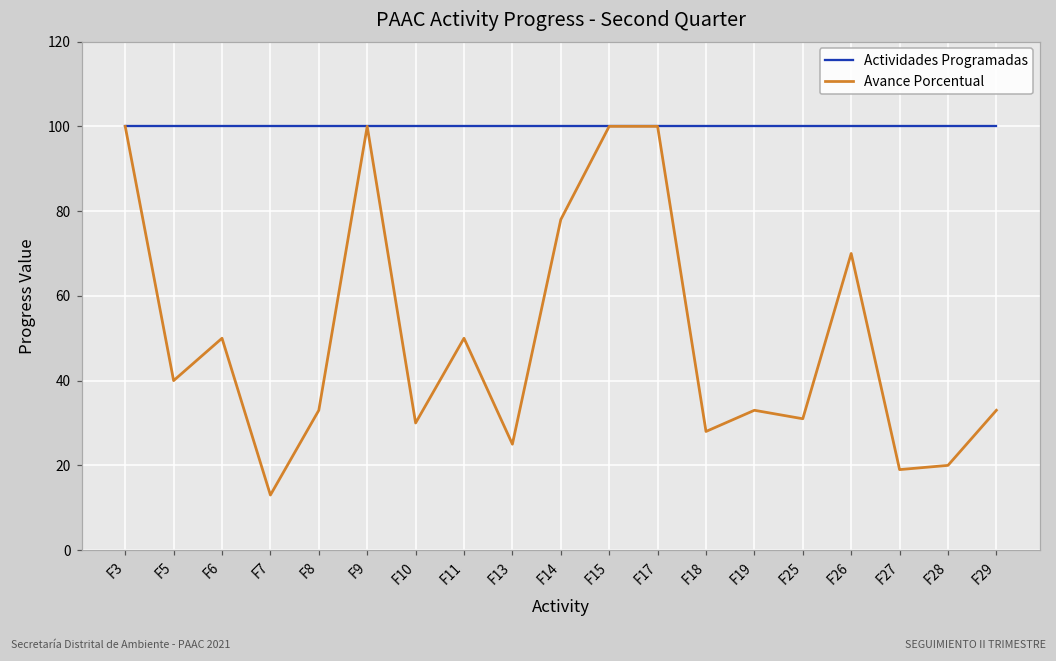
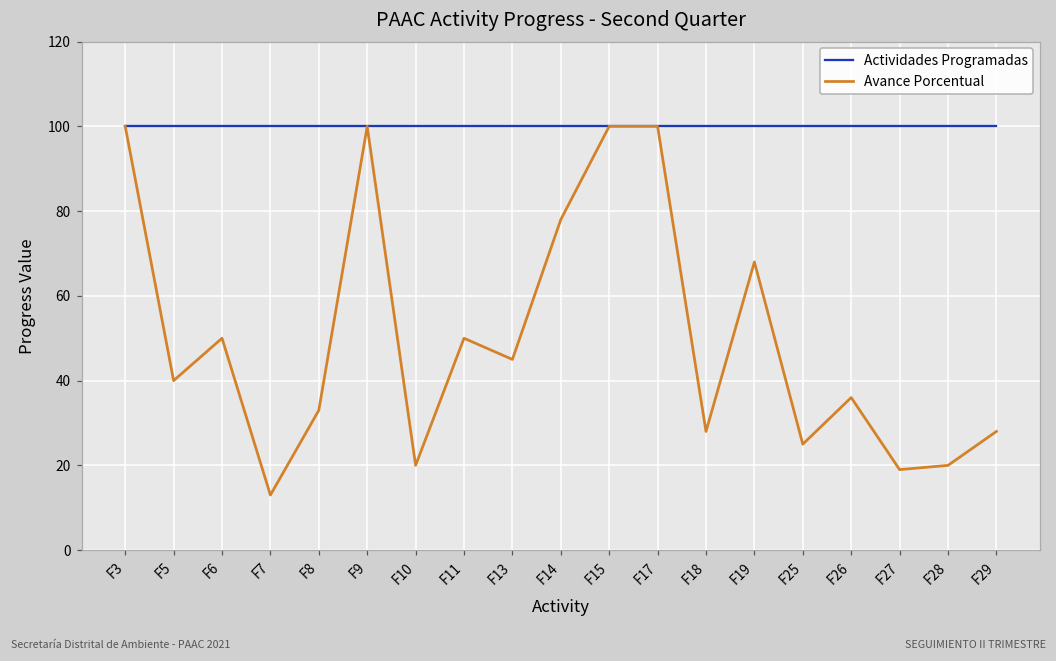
Avance Porcentual, F10: 30 -> 20
Avance Porcentual, F13: 25 -> 45
Avance Porcentual, F19: 33 -> 68
Avance Porcentual, F25: 31 -> 25
Avance Porcentual, F26: 70 -> 36
Avance Porcentual, F29: 33 -> 28
